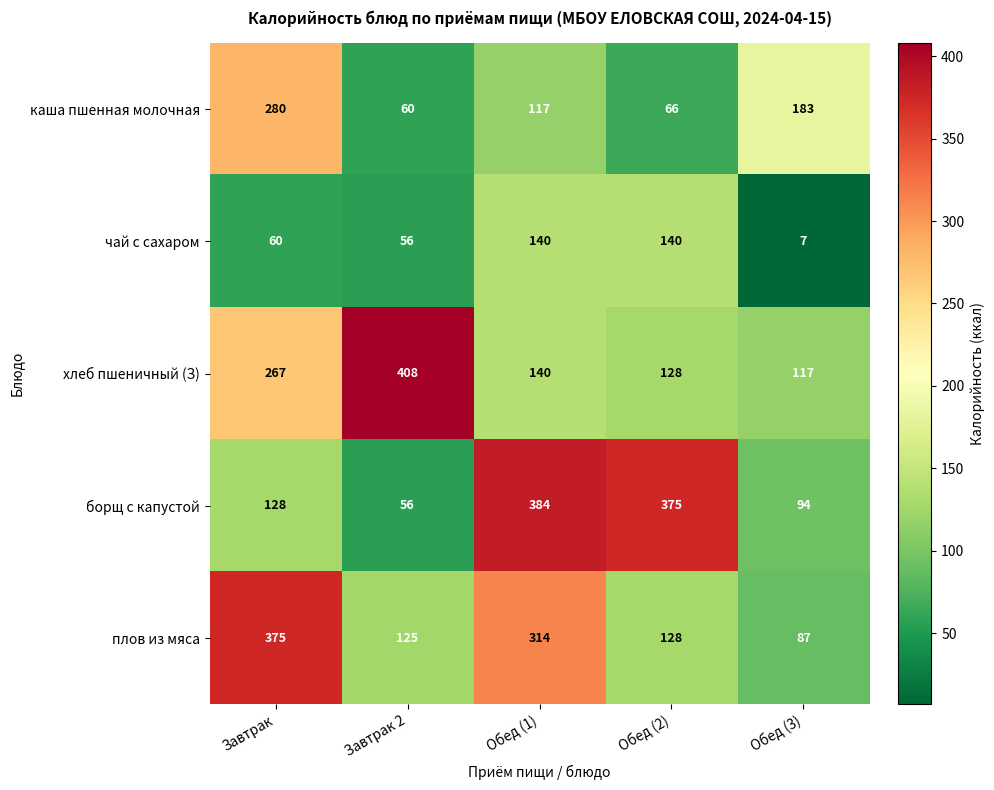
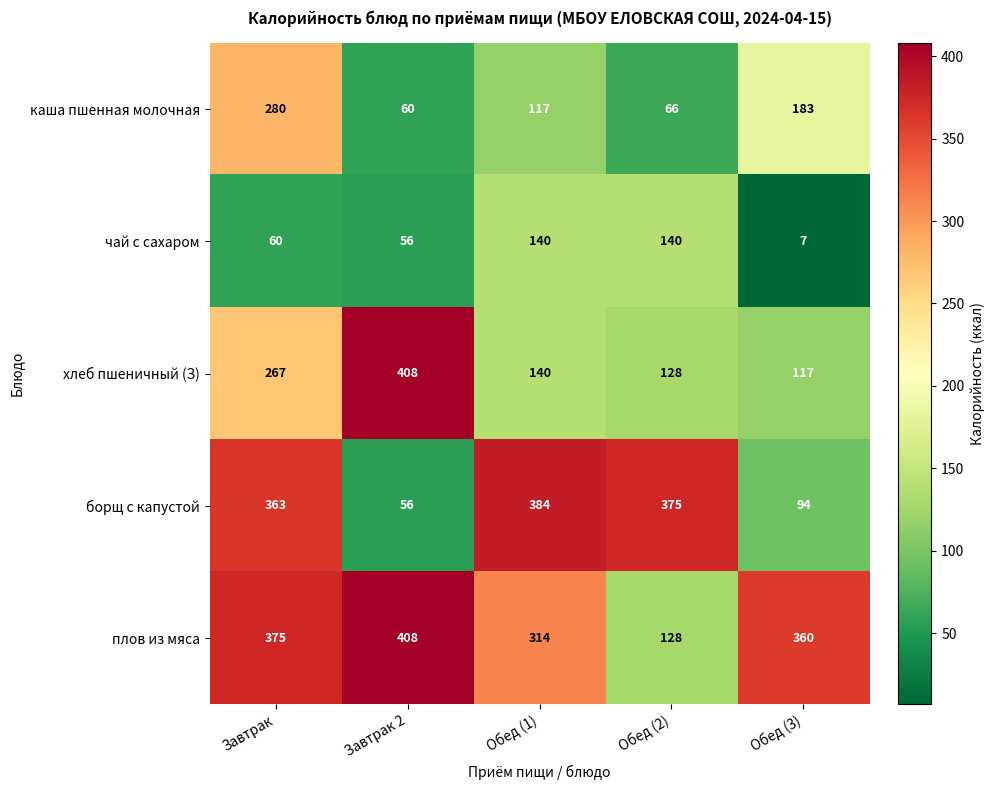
борщ с капустой, Завтрак: 128 -> 363
плов из мяса, Завтрак 2: 125 -> 408
плов из мяса, Обед (3): 87 -> 360
